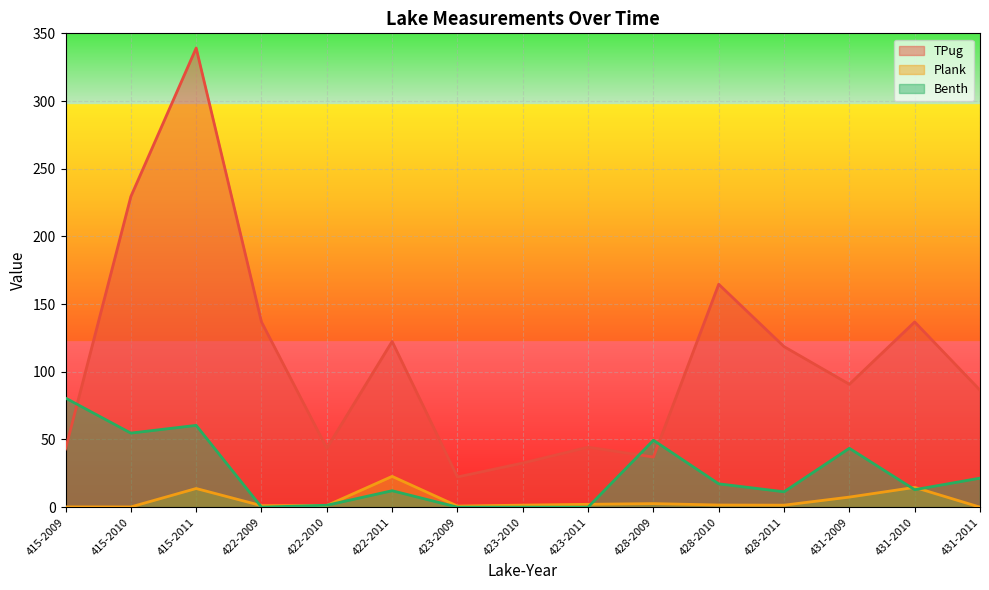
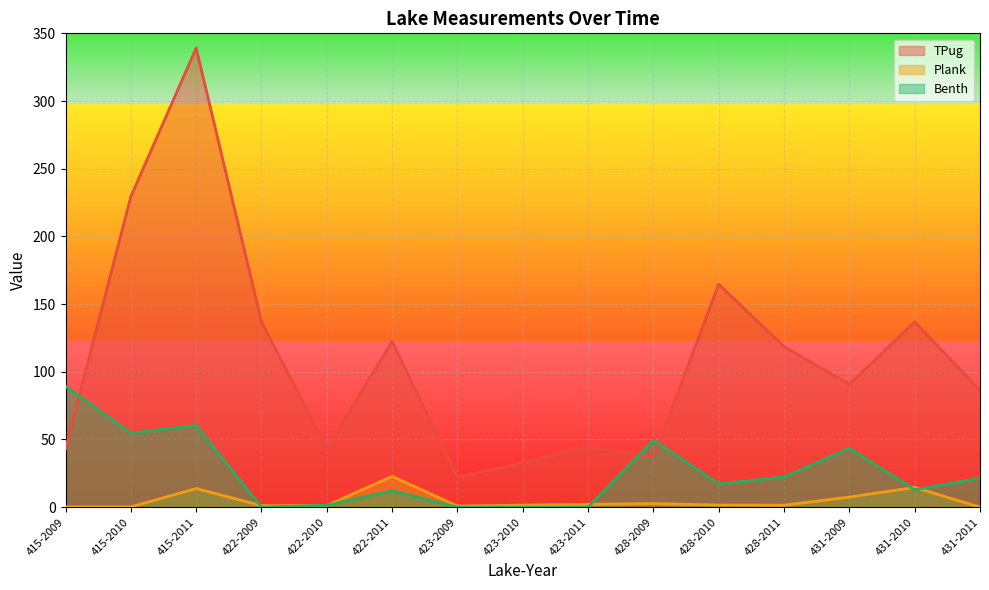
Benth, 415-2009: 81 -> 89
Benth, 428-2011: 11 -> 22
